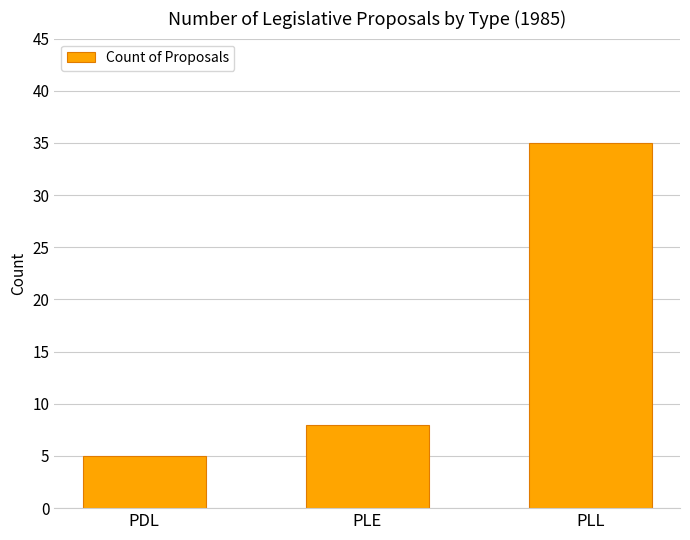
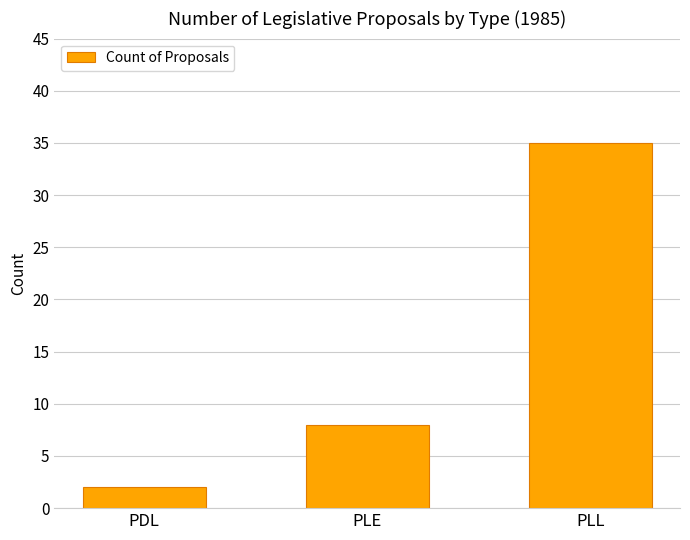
PDL: 5 -> 2
